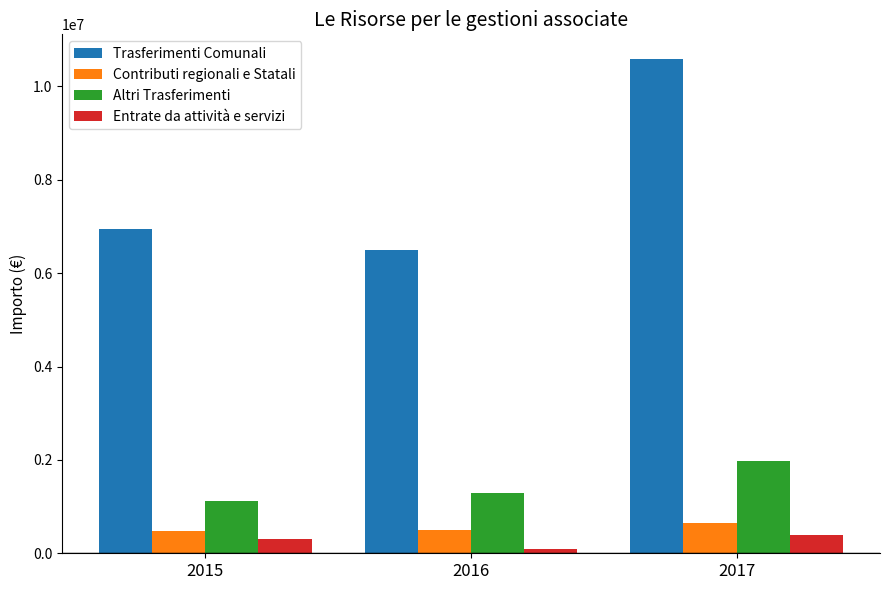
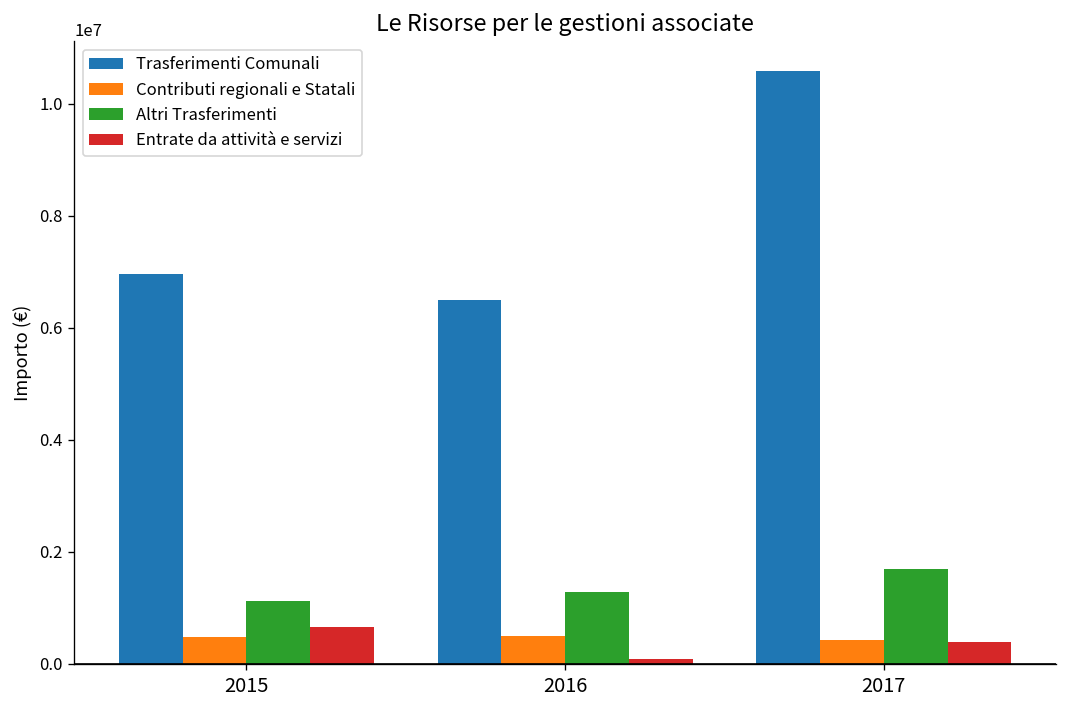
Entrate da attività e servizi, 2015: 300000 -> 700000
Contributi regionali e Statali, 2017: 600000 -> 400000
Altri Trasferimenti, 2017: 2000000 -> 1700000
